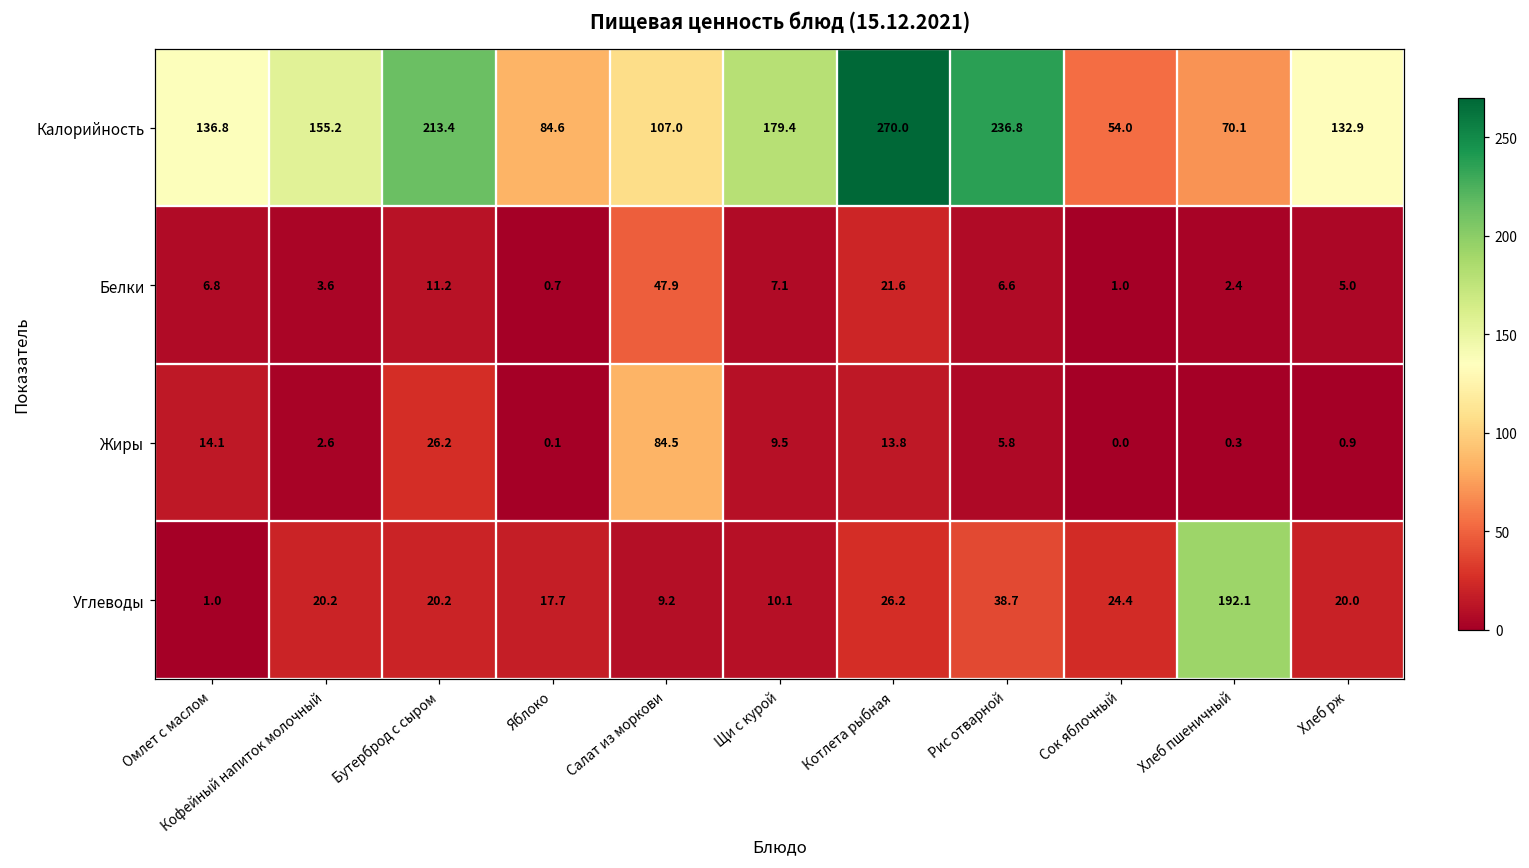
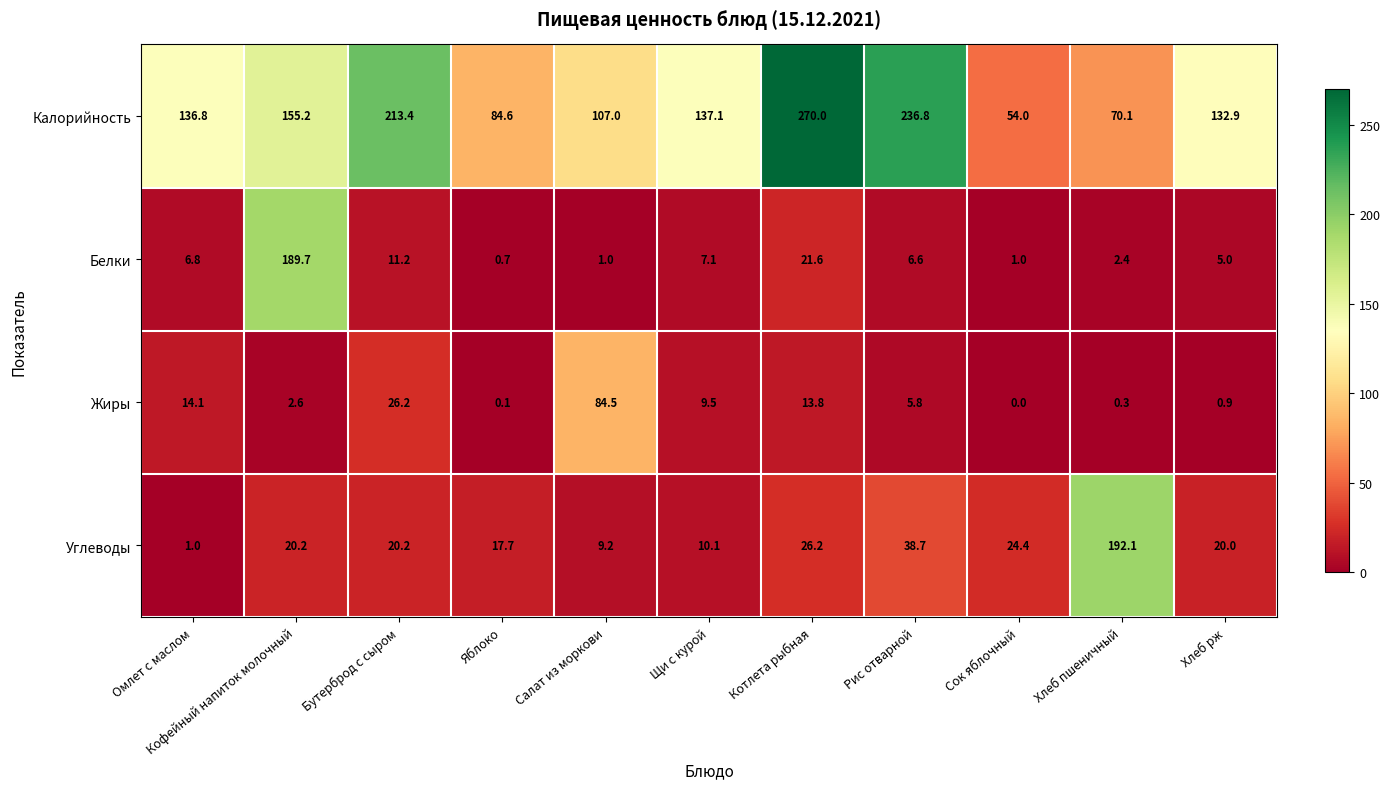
Калорийность, Щи с курой: 179.4 -> 137.1
Белки, Кофейный напиток молочный: 3.6 -> 189.7
Белки, Салат из моркови: 47.9 -> 1.0
